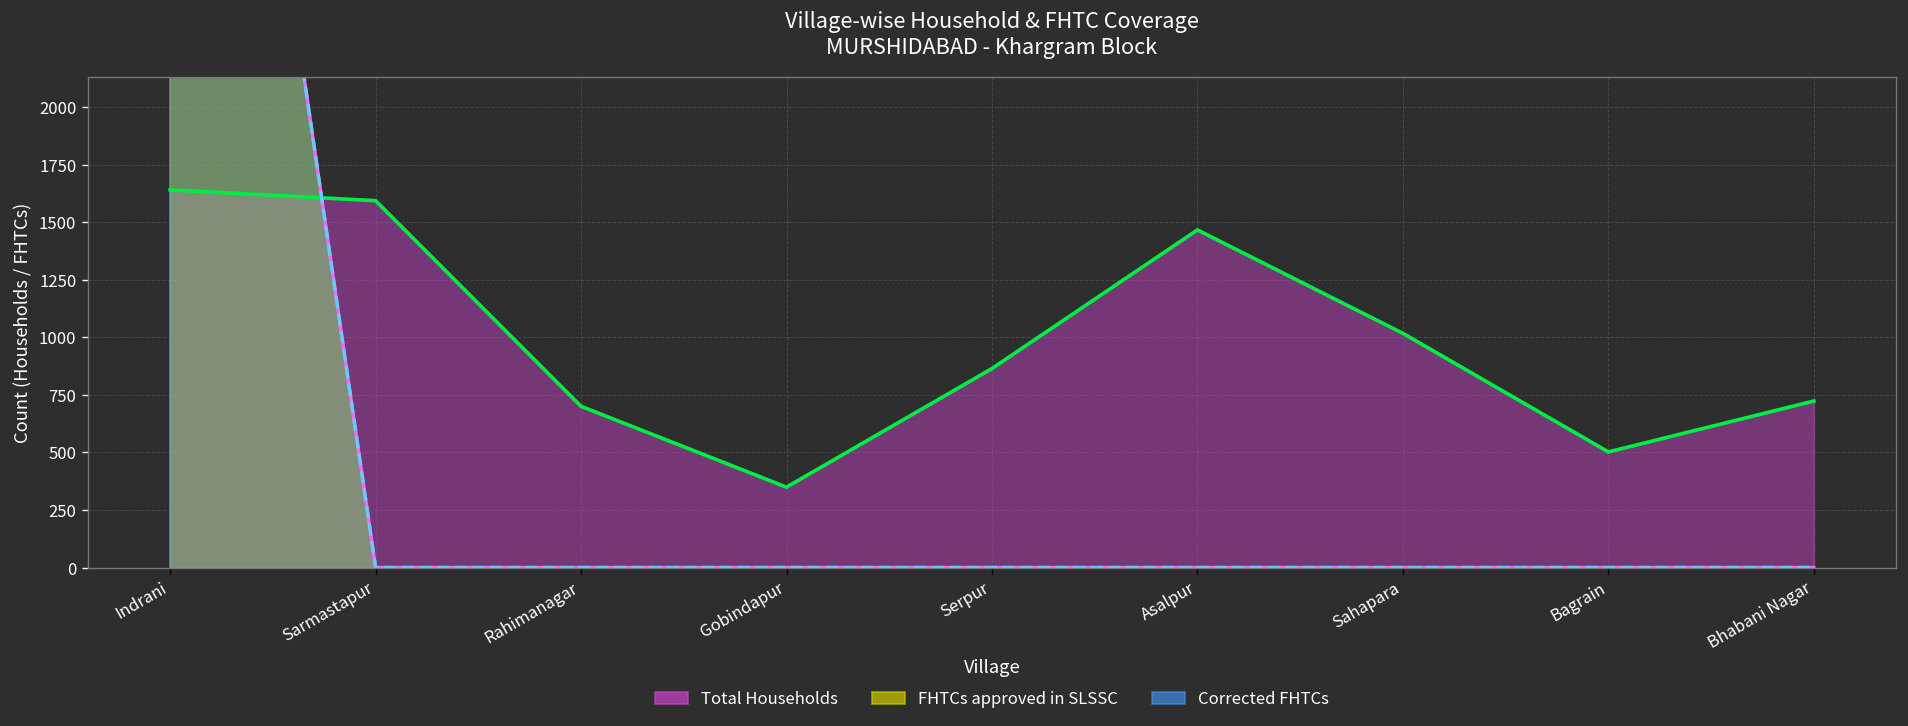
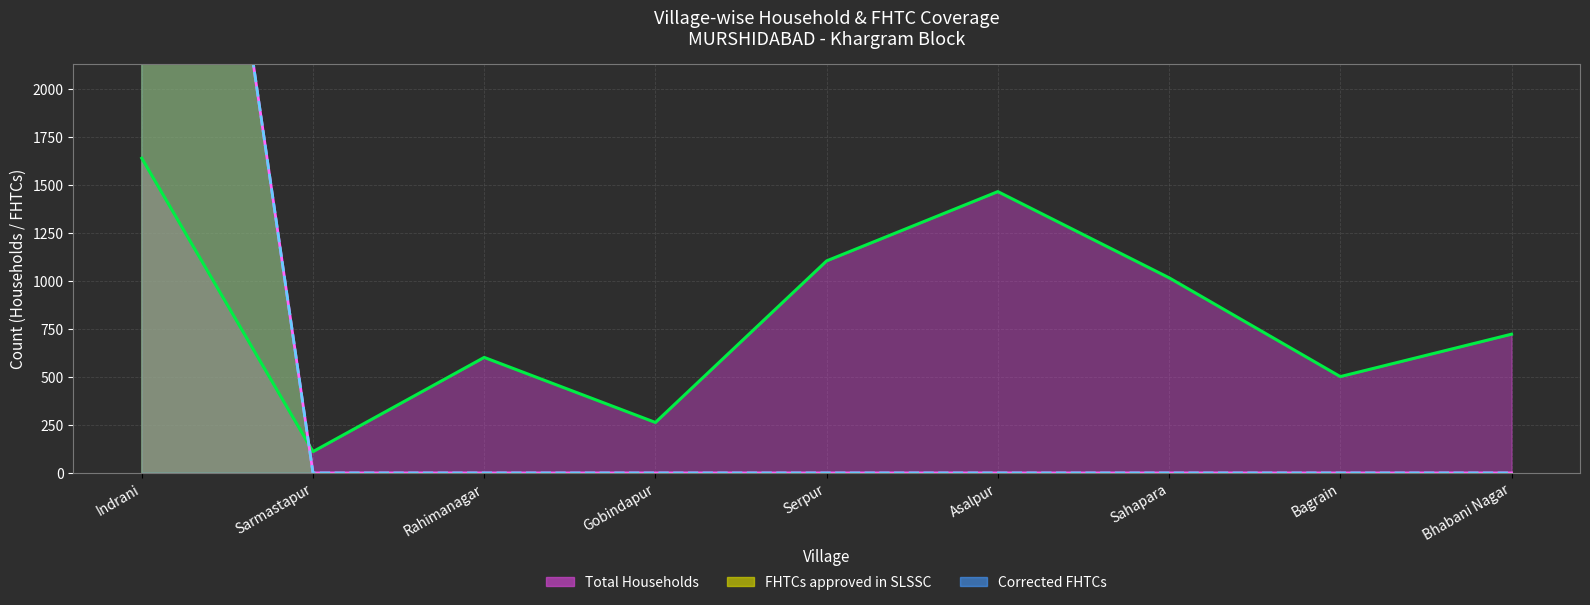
Total Households, Sarmastapur: 1590 -> 110
Total Households, Rahimanagar: 700 -> 600
Total Households, Gobindapur: 350 -> 260
Total Households, Serpur: 860 -> 1110
